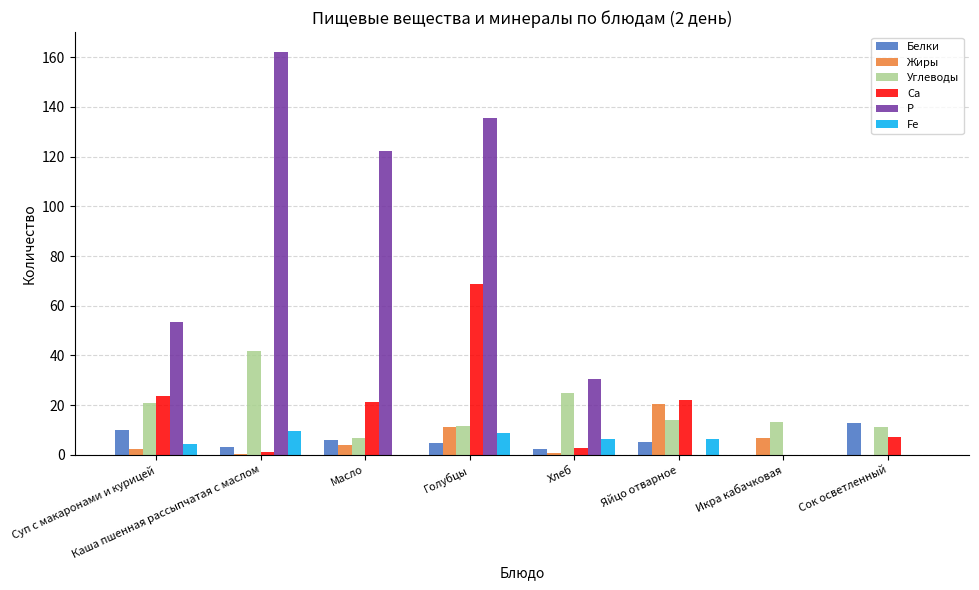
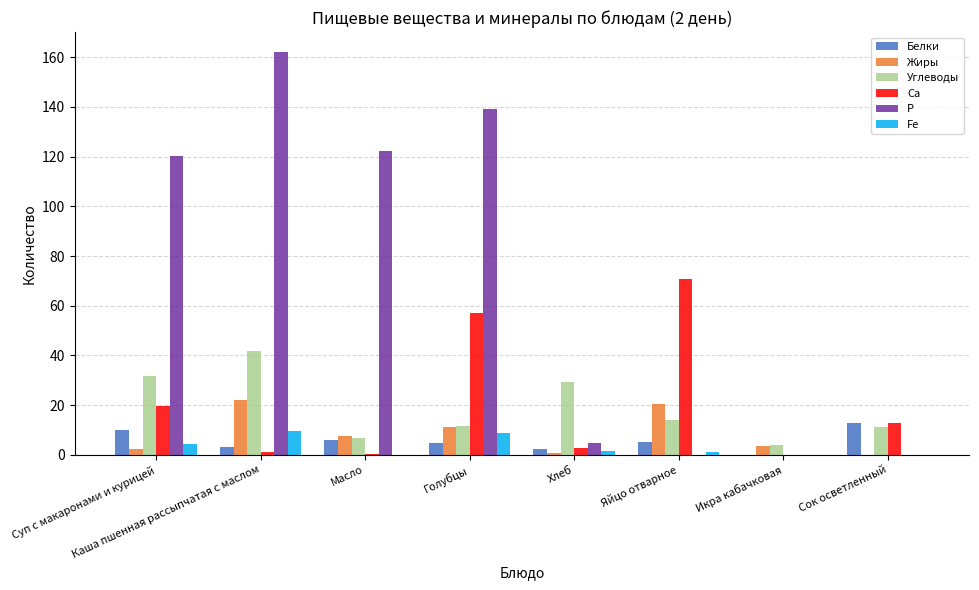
Углеводы, Суп с макаронами и курицей: 21 -> 32
Са, Суп с макаронами и курицей: 24 -> 20
Р, Суп с макаронами и курицей: 53 -> 120
Жиры, Каша пшенная рассыпчатая с маслом: 0 -> 22
Жиры, Масло: 4 -> 8
Са, Масло: 21 -> 1
Са, Голубцы: 69 -> 57
Р, Голубцы: 136 -> 139
Углеводы, Хлеб: 25 -> 29
Р, Хлеб: 31 -> 5
Fe, Хлеб: 6 -> 1
Са, Яйцо отварное: 22 -> 71
Fe, Яйцо отварное: 6 -> 1
Жиры, Икра кабачковая: 7 -> 4
Углеводы, Икра кабачковая: 13 -> 4
Са, Сок осветленный: 7 -> 13
